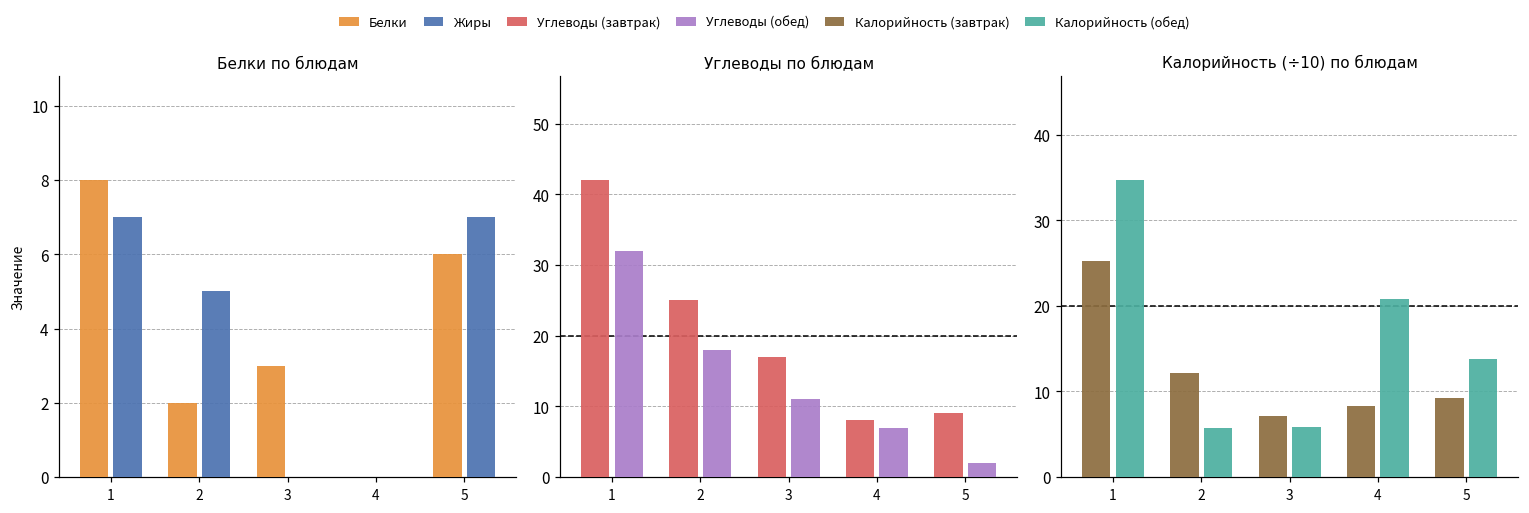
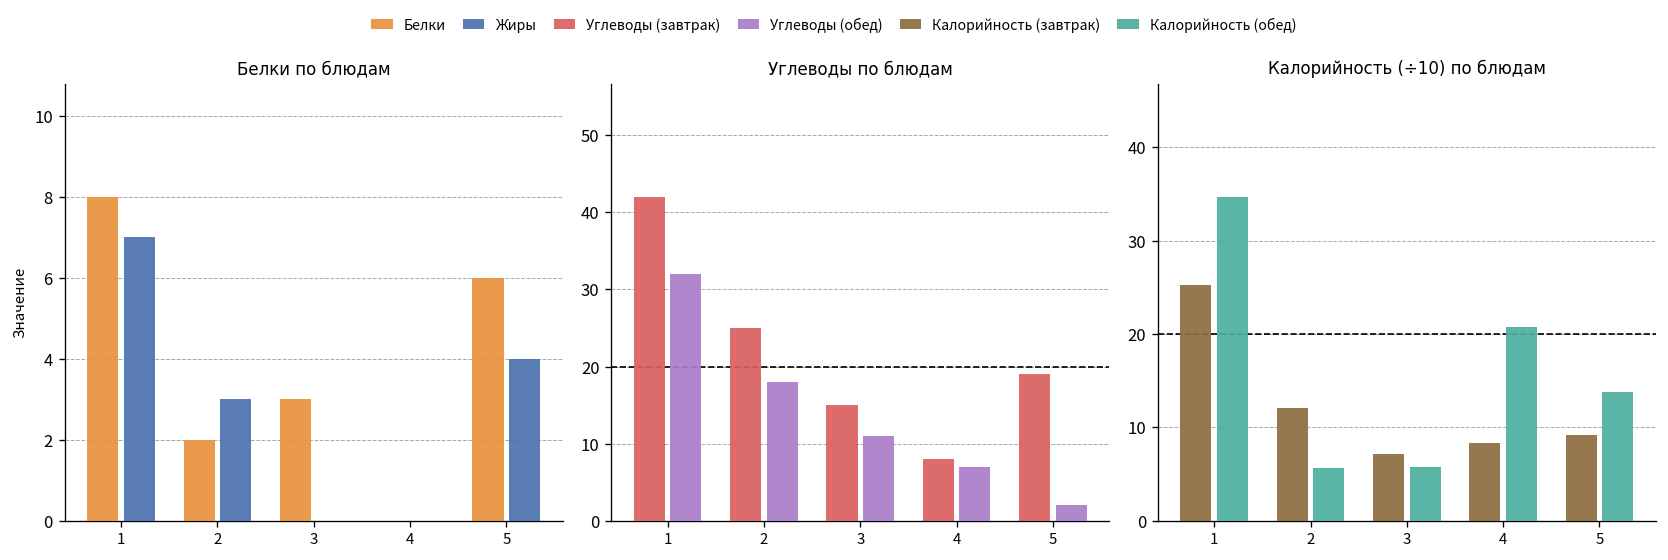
Белки по блюдам, Жиры, 2: 5 -> 3
Белки по блюдам, Жиры, 5: 7 -> 4
Углеводы по блюдам, Углеводы (завтрак), 3: 17 -> 15
Углеводы по блюдам, Углеводы (завтрак), 5: 9 -> 19
